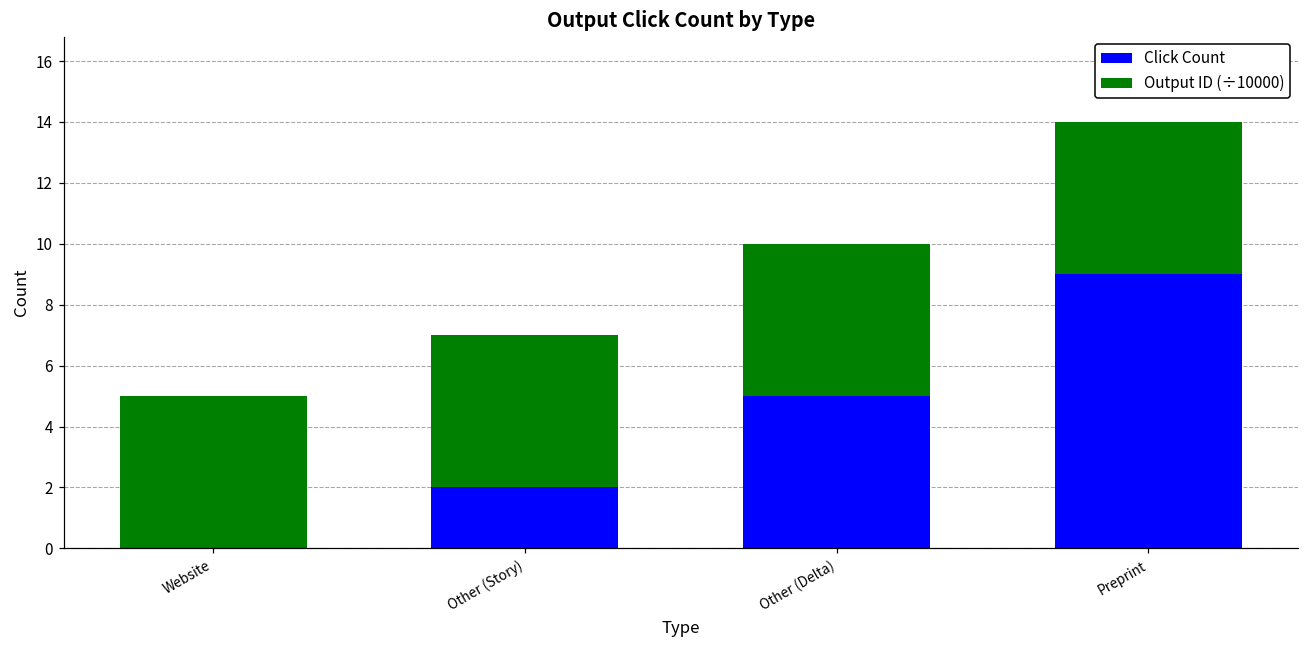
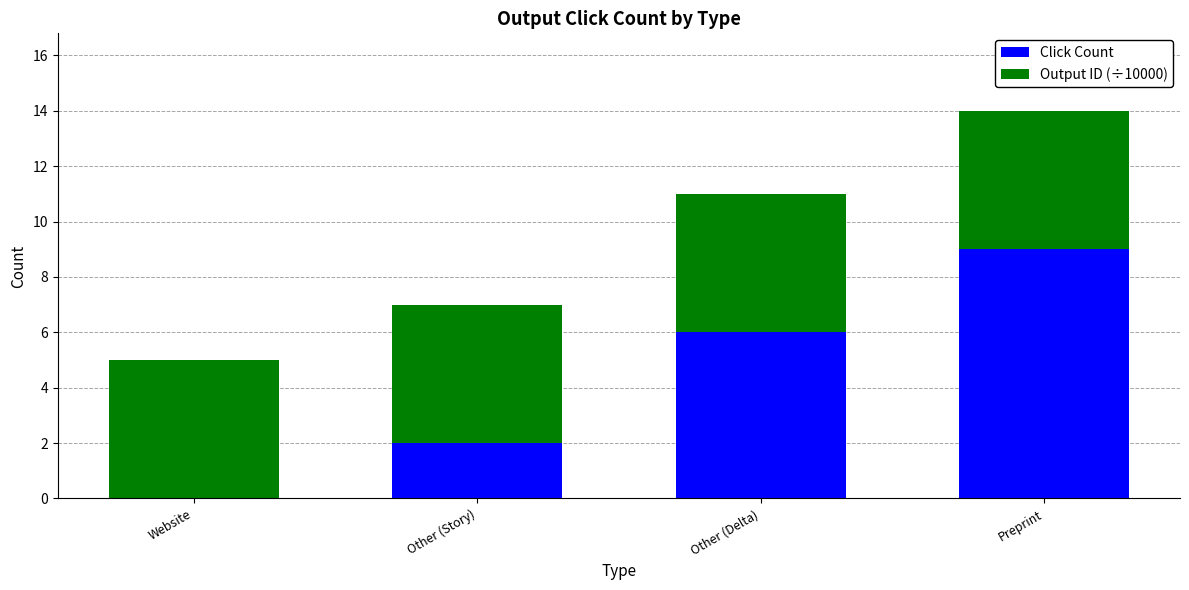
Click Count, Other (Delta): 5 -> 6
